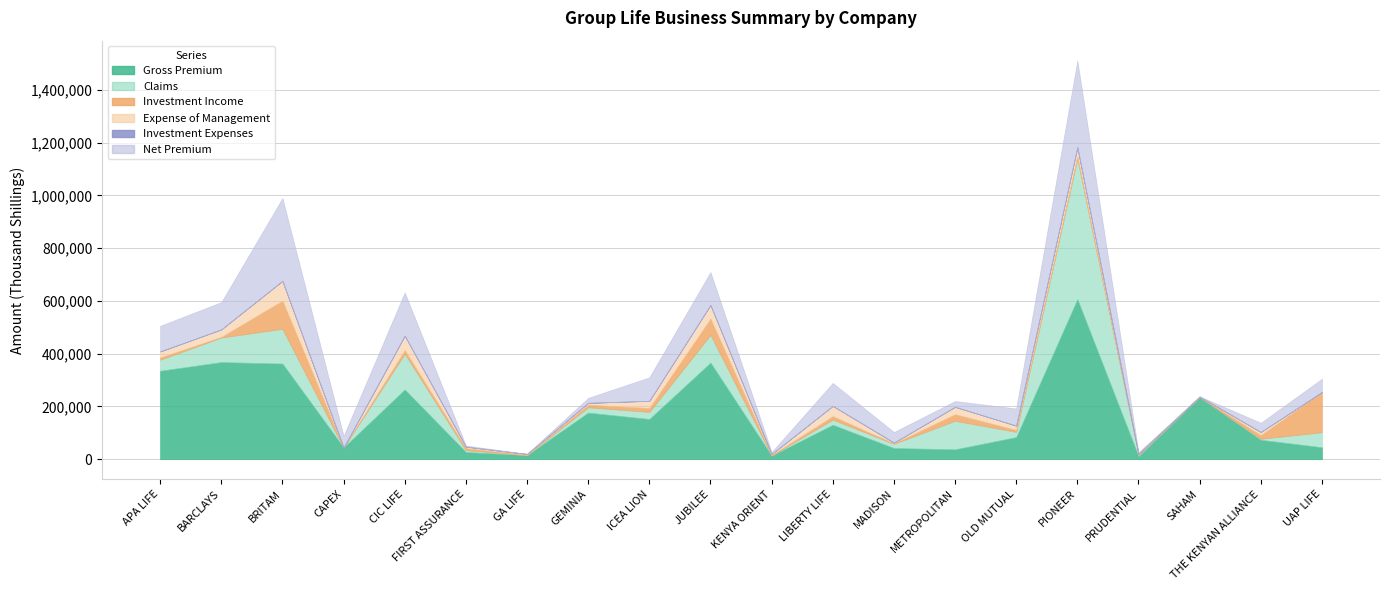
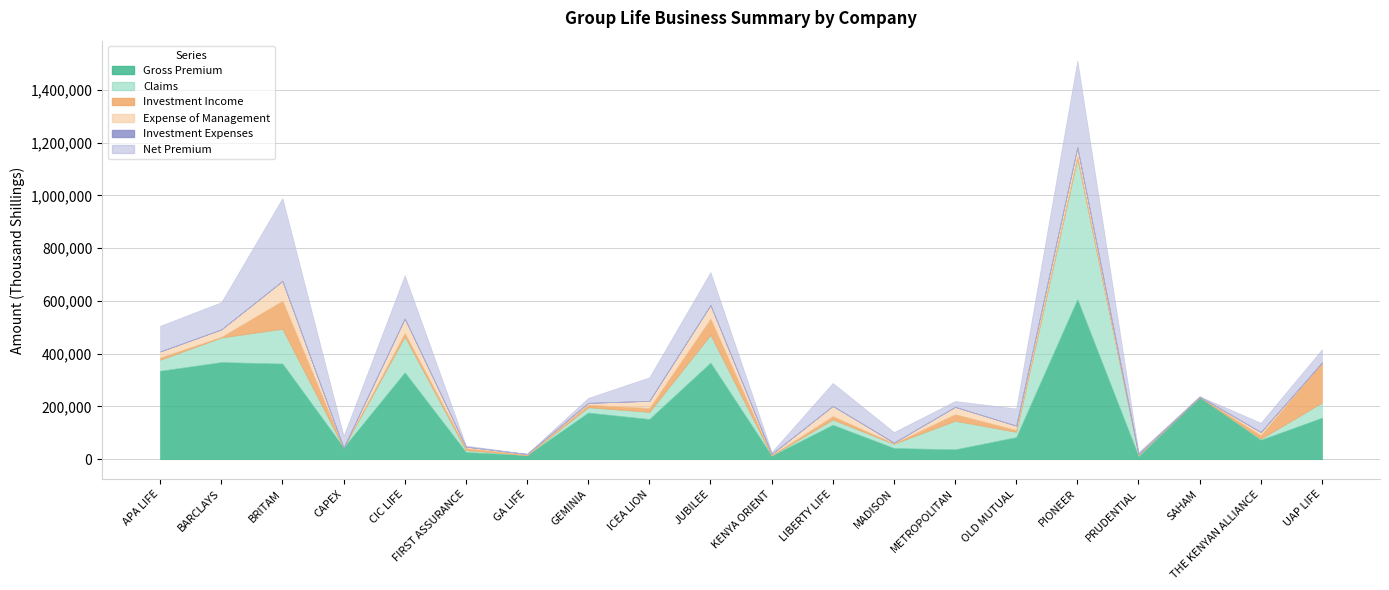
Gross Premium, CIC LIFE: 260,000 -> 330,000
Gross Premium, UAP LIFE: 50,000 -> 160,000
